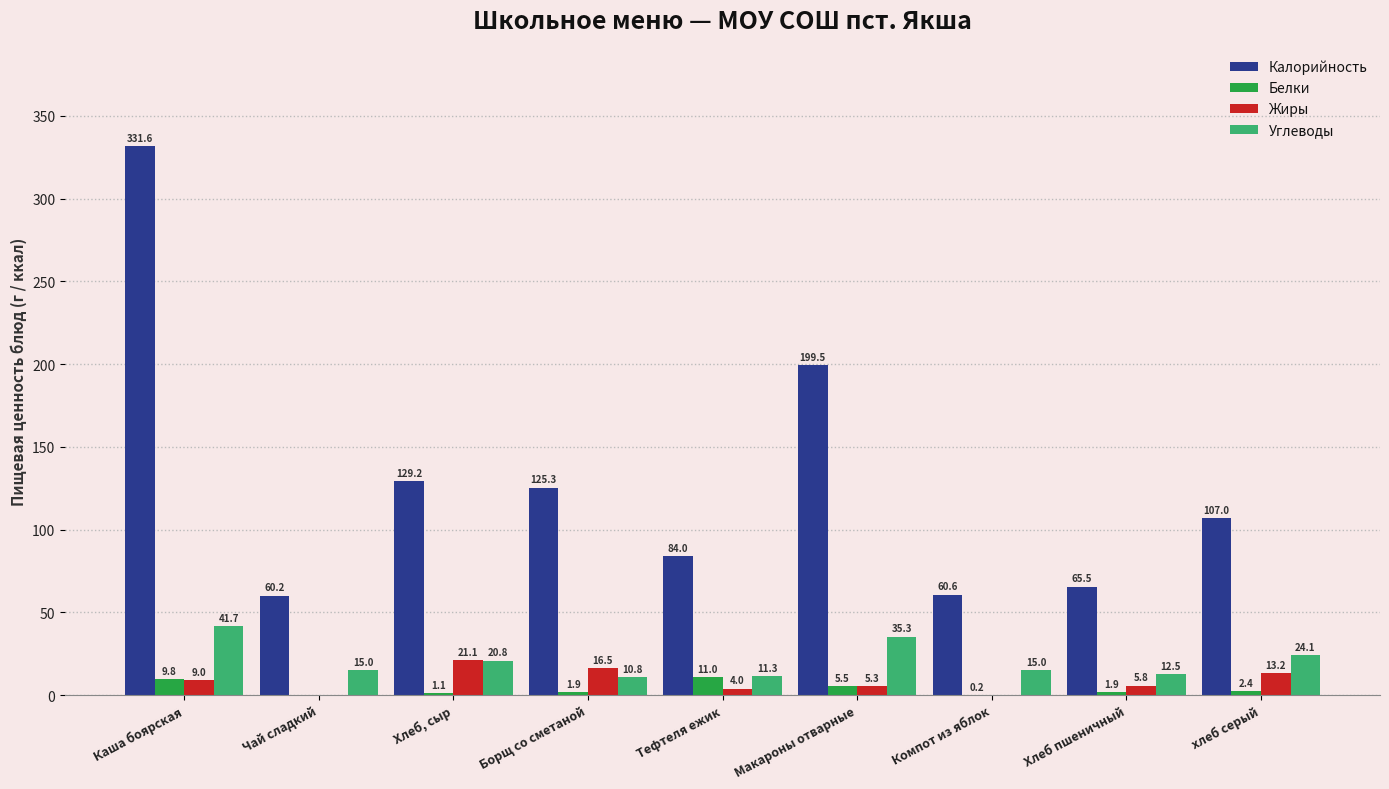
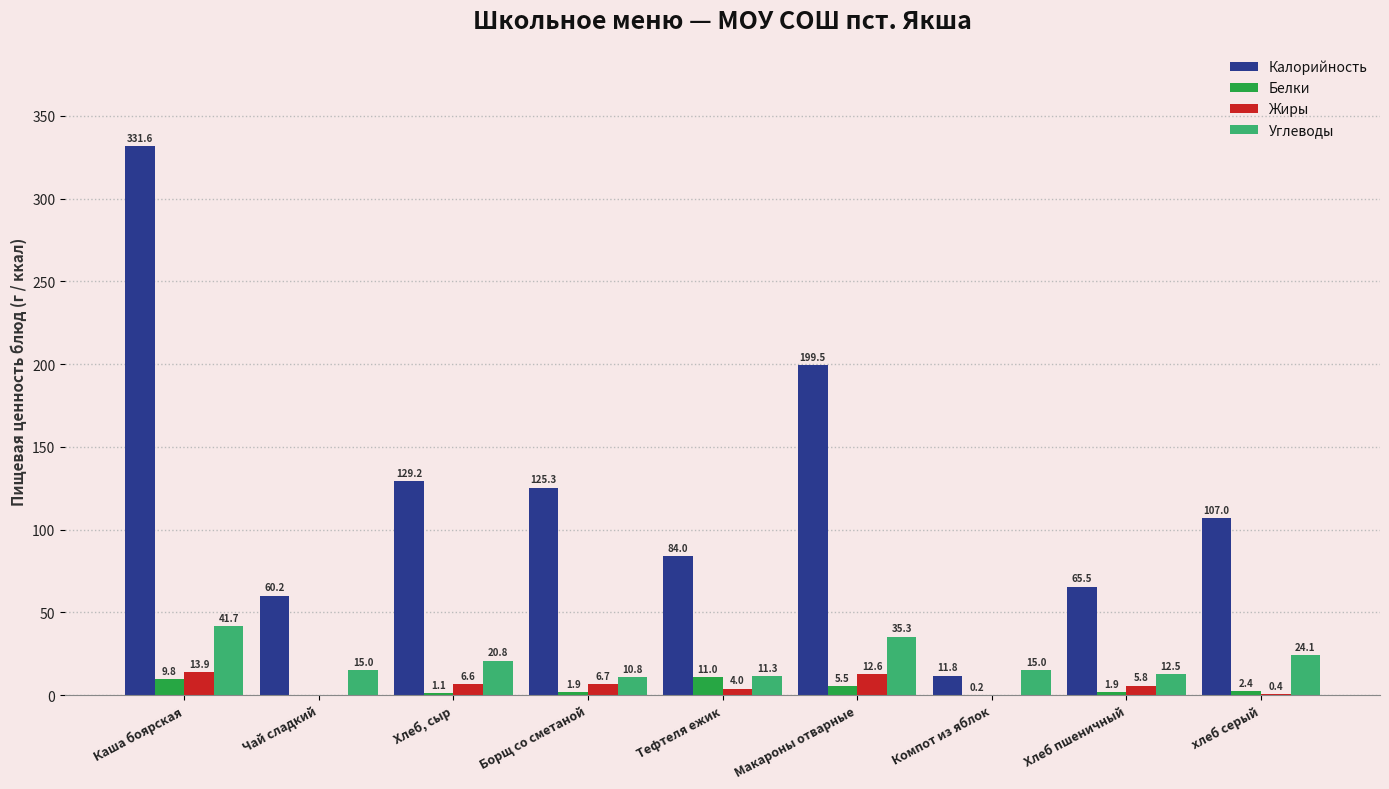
Жиры, Каша боярская: 9.0 -> 13.9
Жиры, Хлеб, сыр: 21.1 -> 6.6
Жиры, Борщ со сметаной: 16.5 -> 6.7
Жиры, Макароны отварные: 5.3 -> 12.6
Калорийность, Компот из яблок: 60.6 -> 11.8
Жиры, хлеб серый: 13.2 -> 0.4
